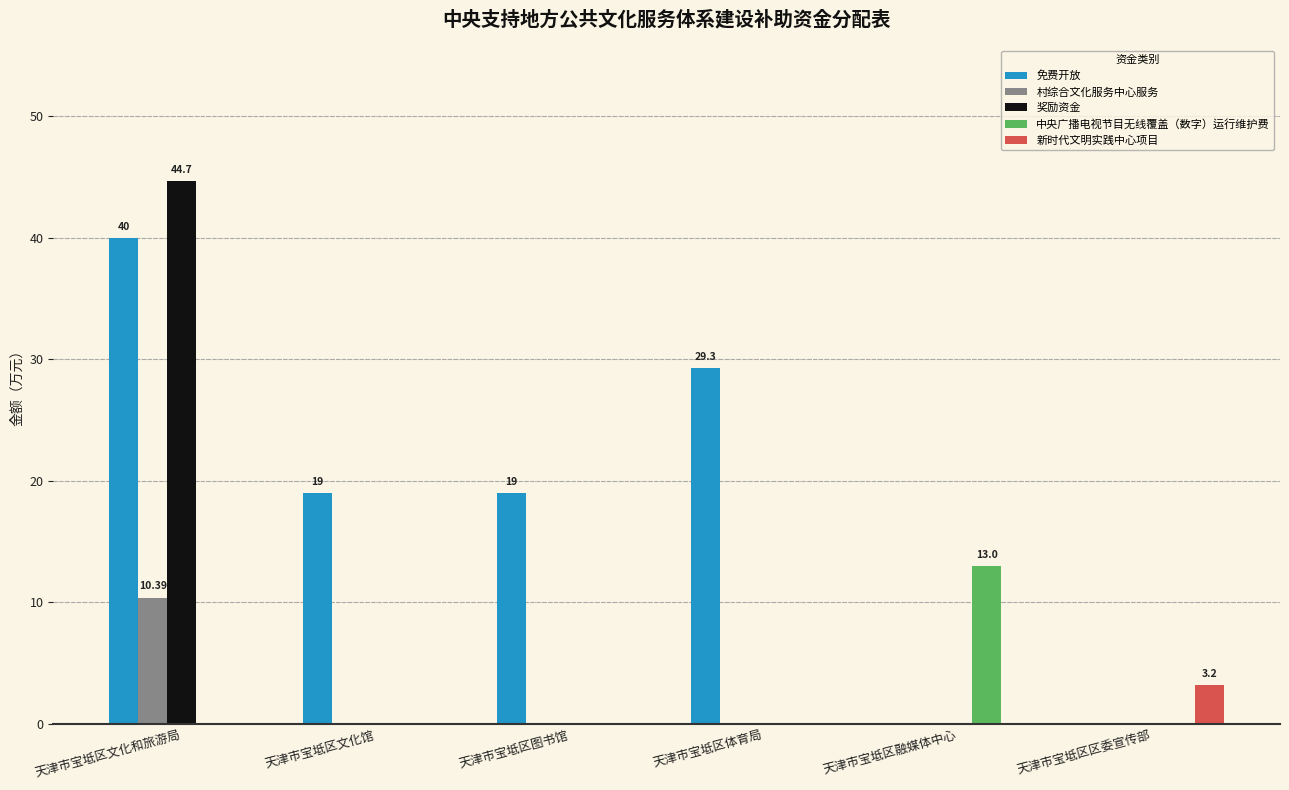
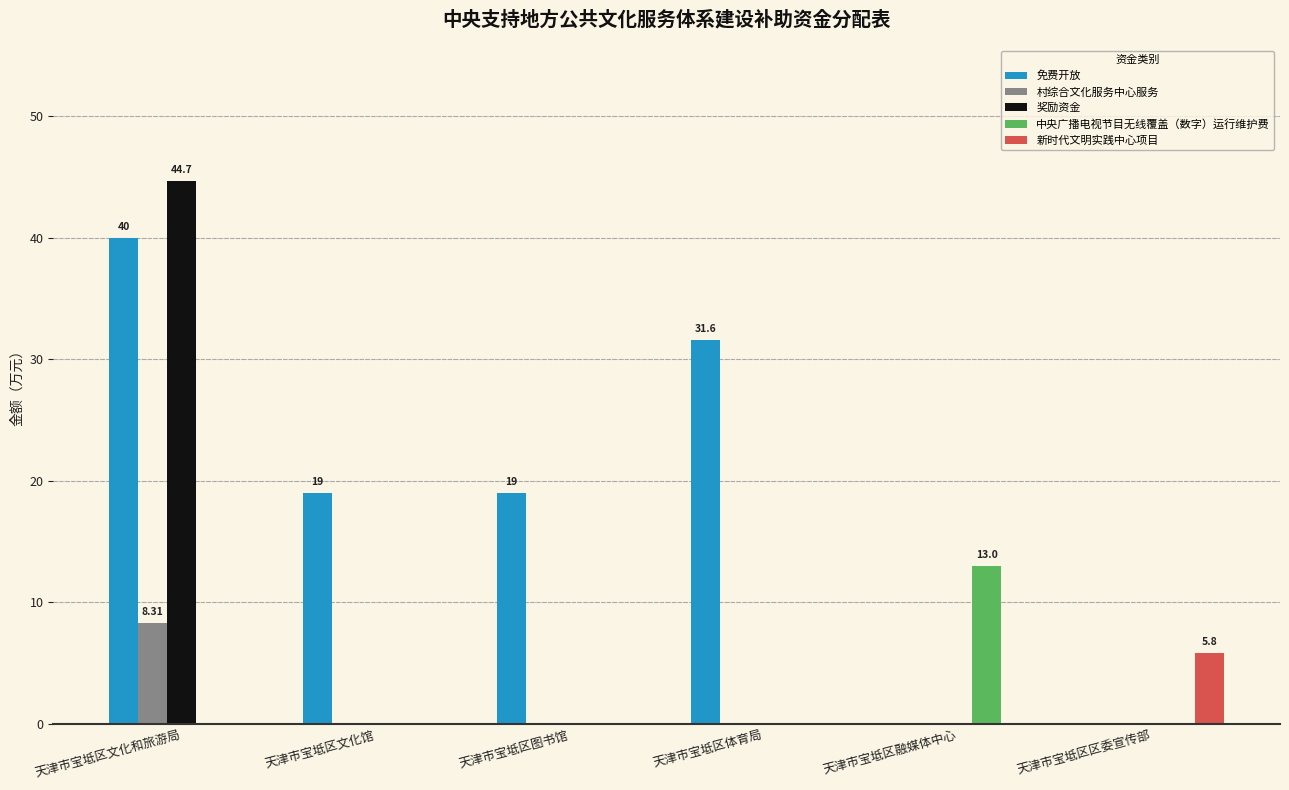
村综合文化服务中心服务, 天津市宝坻区文化和旅游局: 10.39 -> 8.31
免费开放, 天津市宝坻区体育局: 29.3 -> 31.6
新时代文明实践中心项目, 天津市宝坻区区委宣传部: 3.2 -> 5.8
